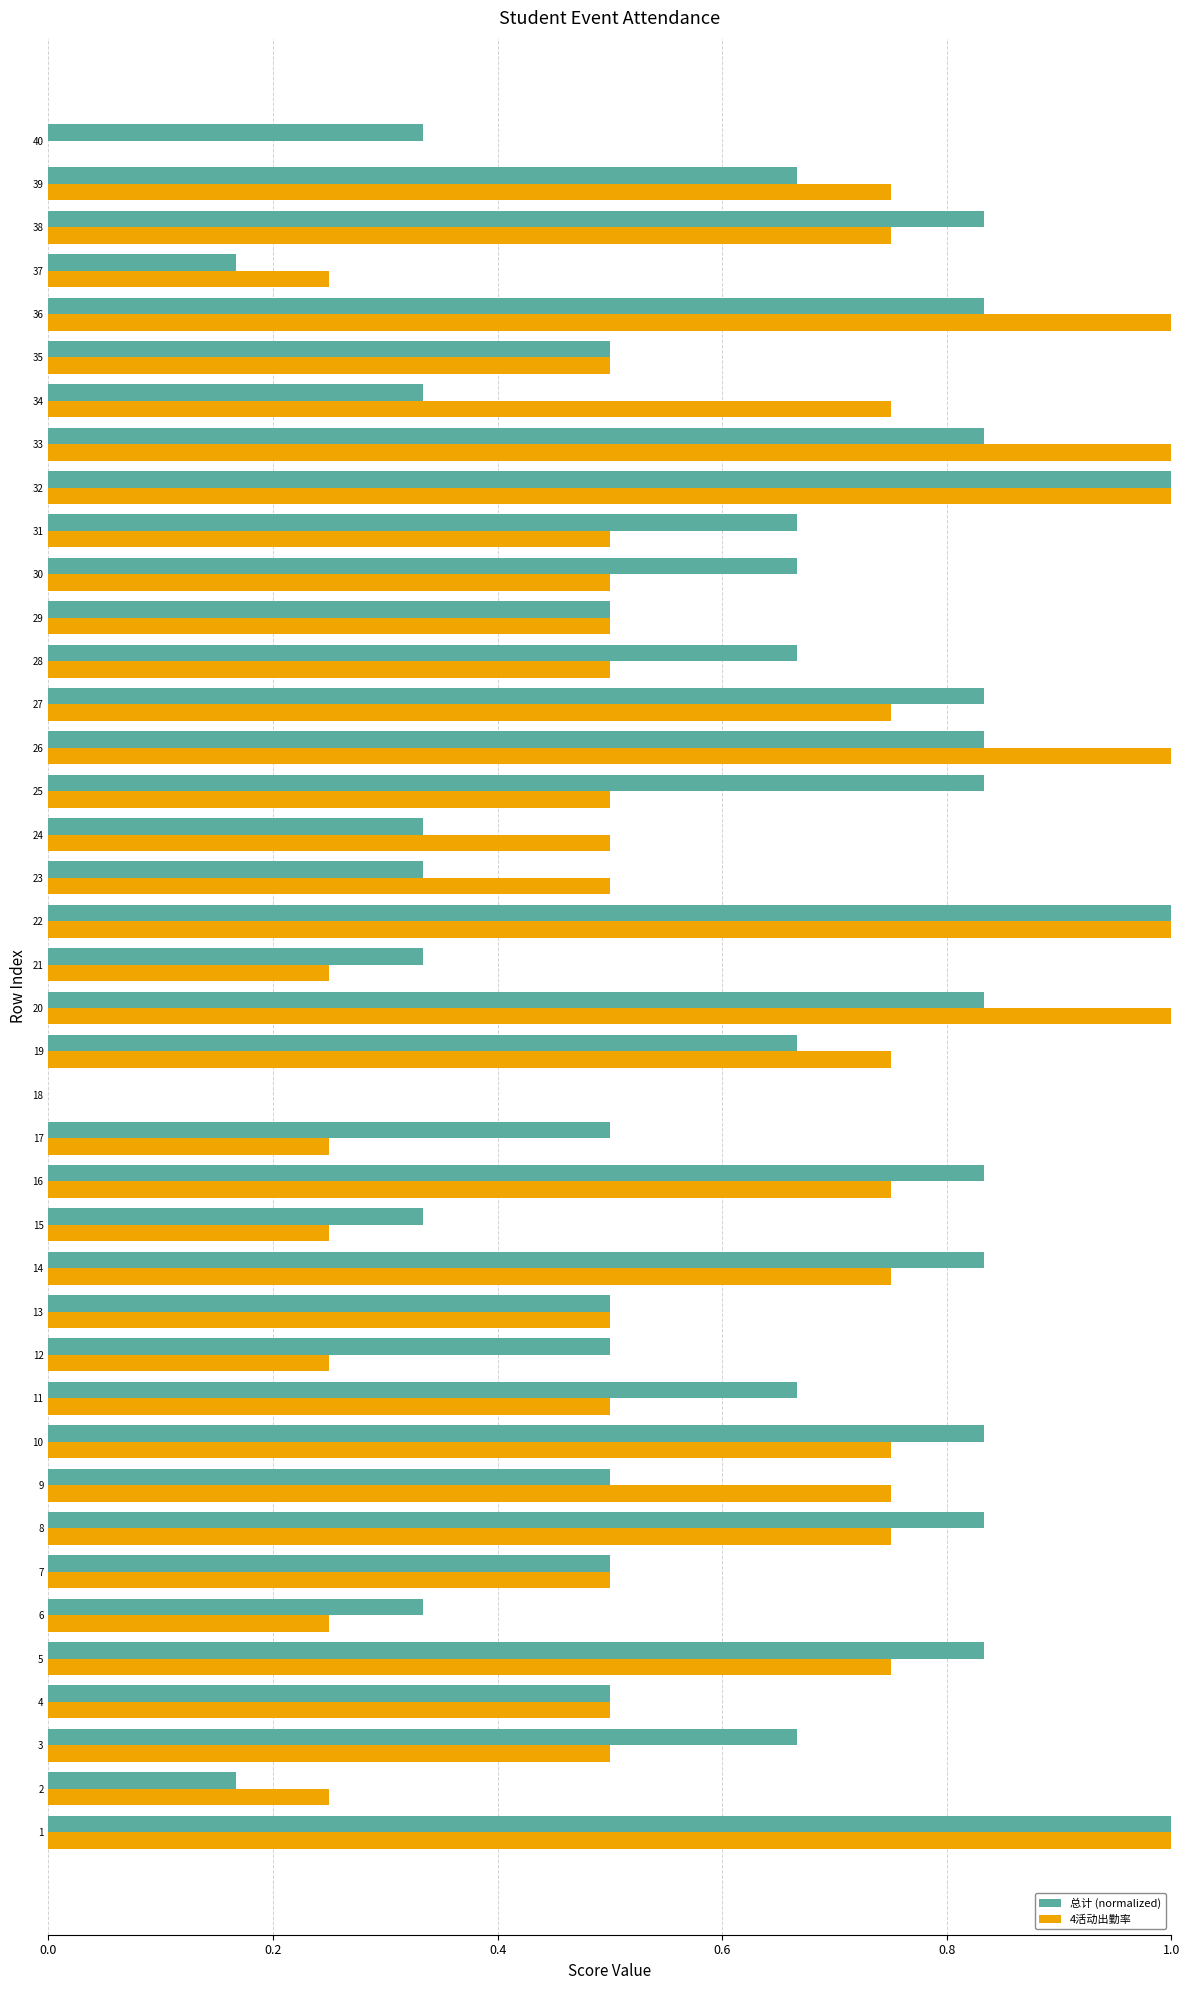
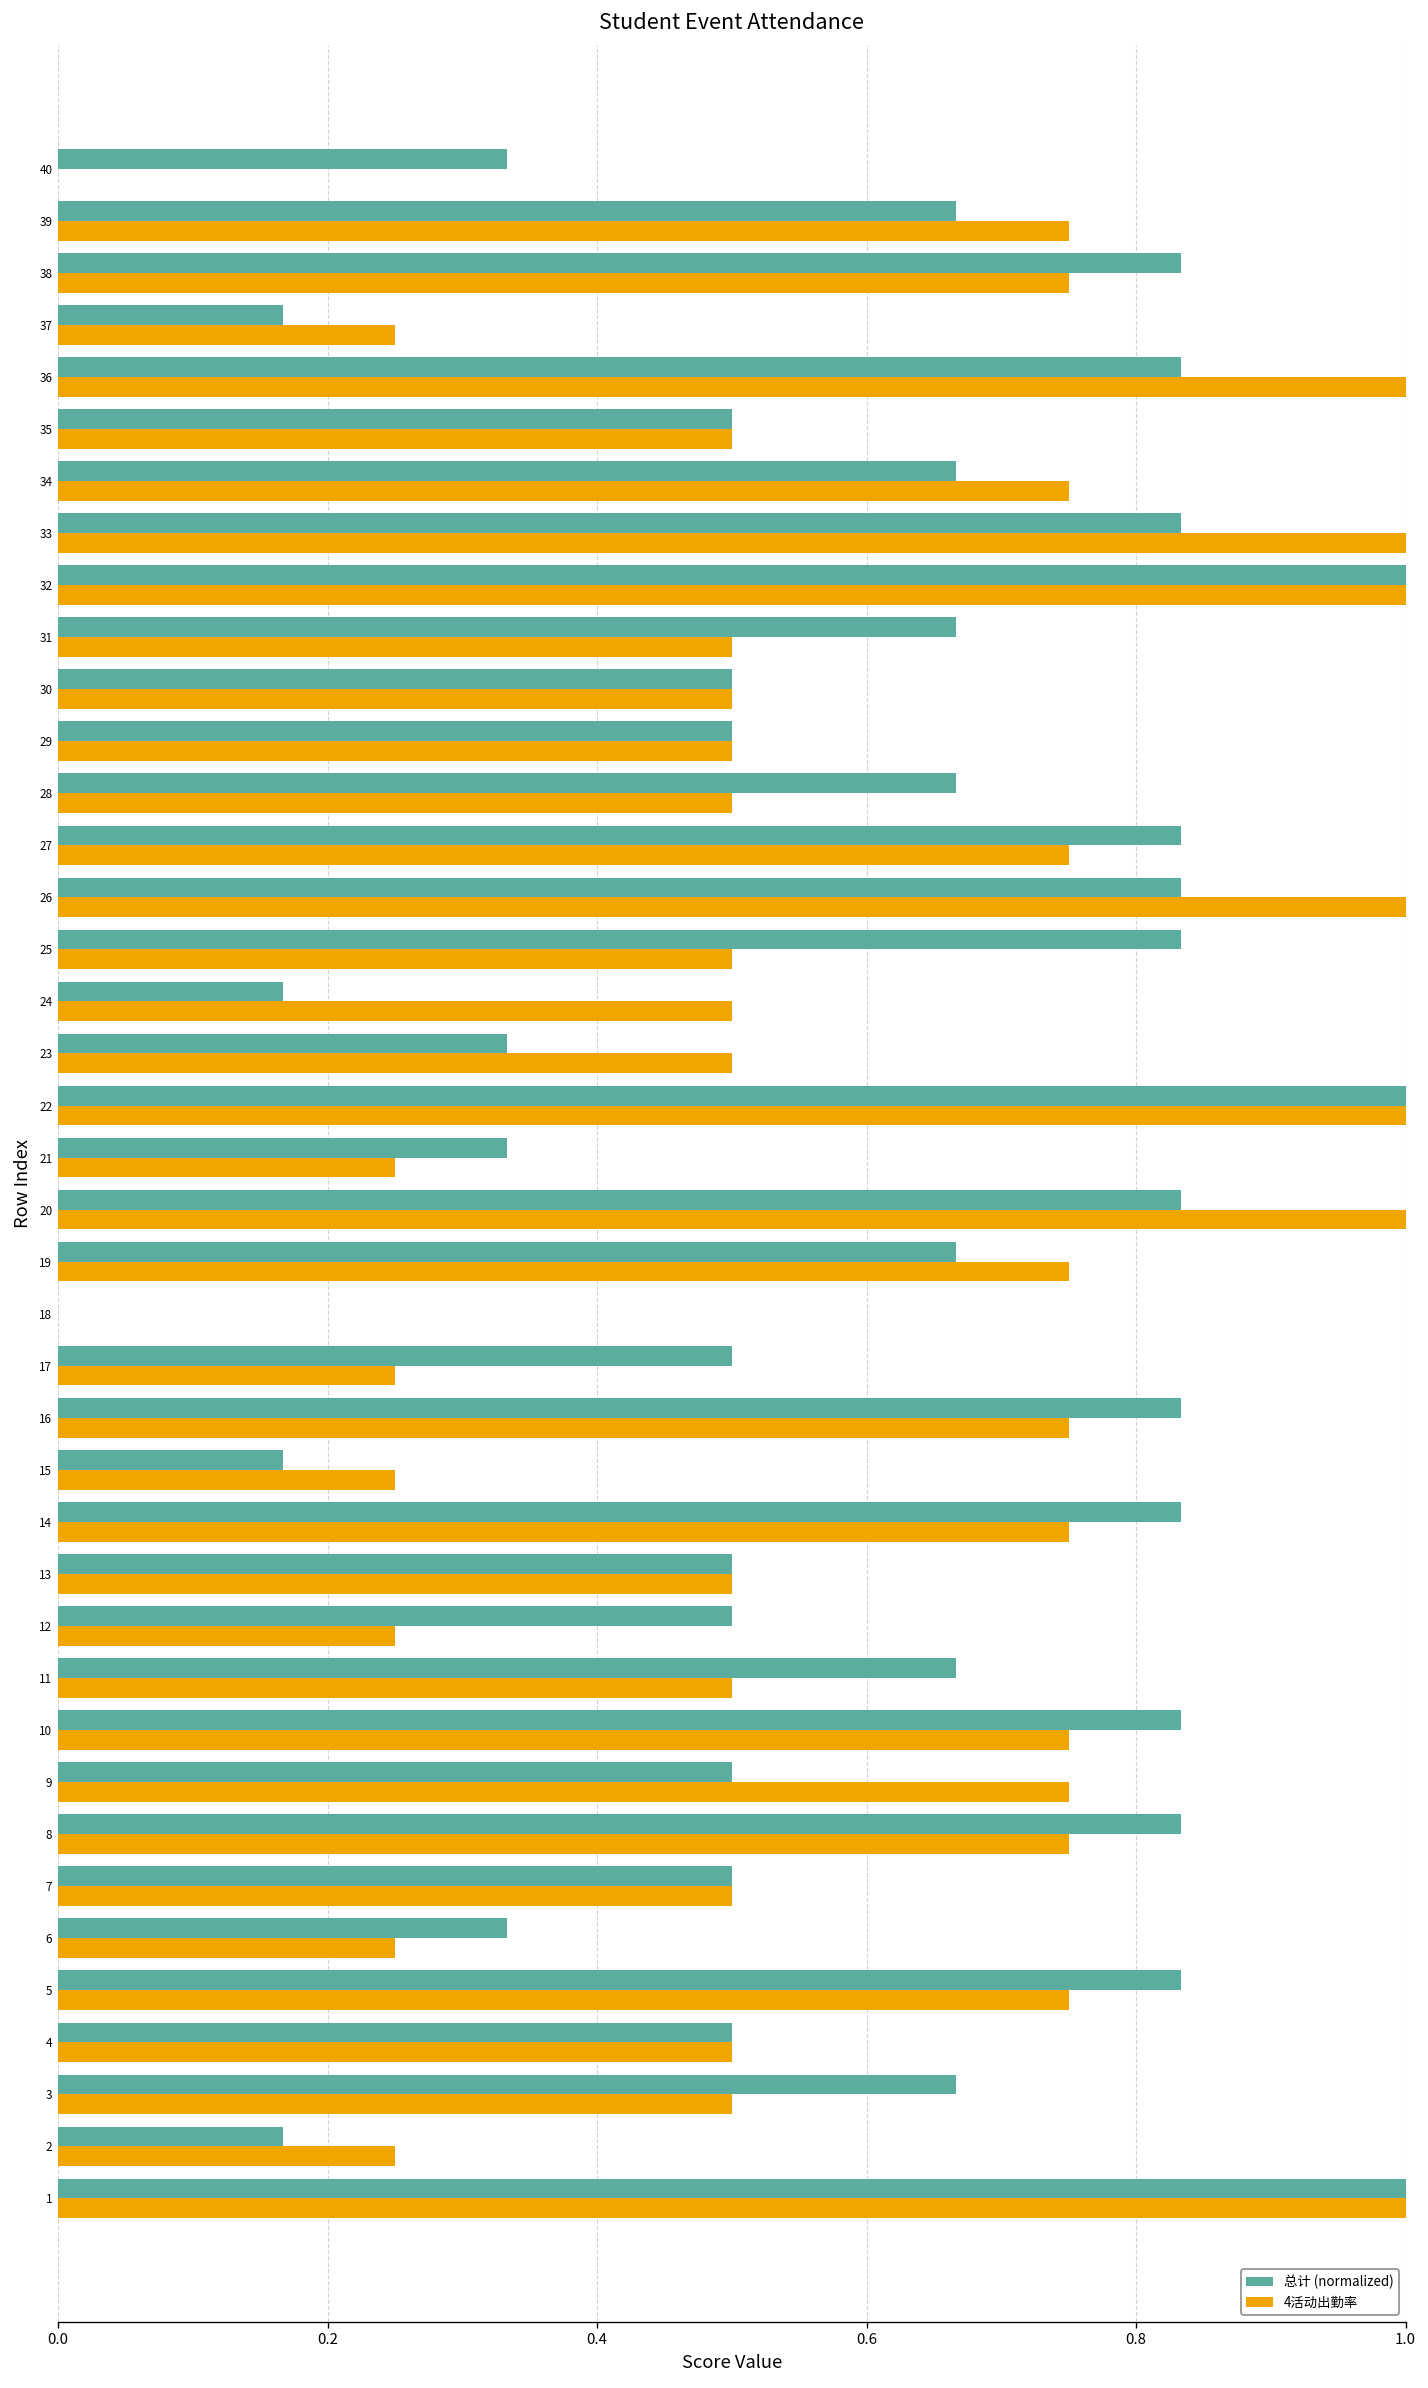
总计 (normalized), 34: 0.333 -> 0.667
总计 (normalized), 30: 0.667 -> 0.500
总计 (normalized), 24: 0.333 -> 0.167
总计 (normalized), 15: 0.333 -> 0.167
